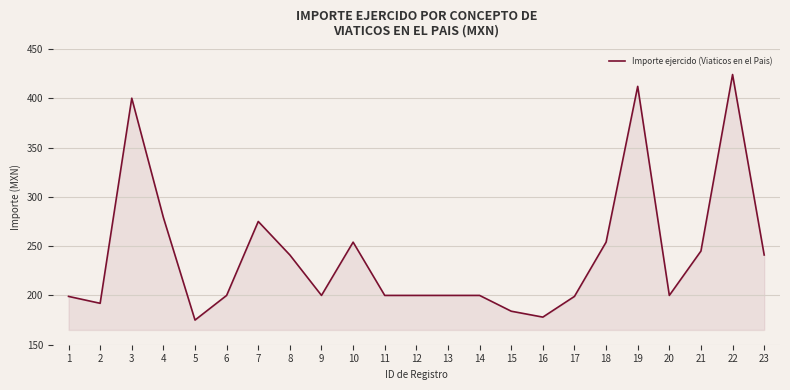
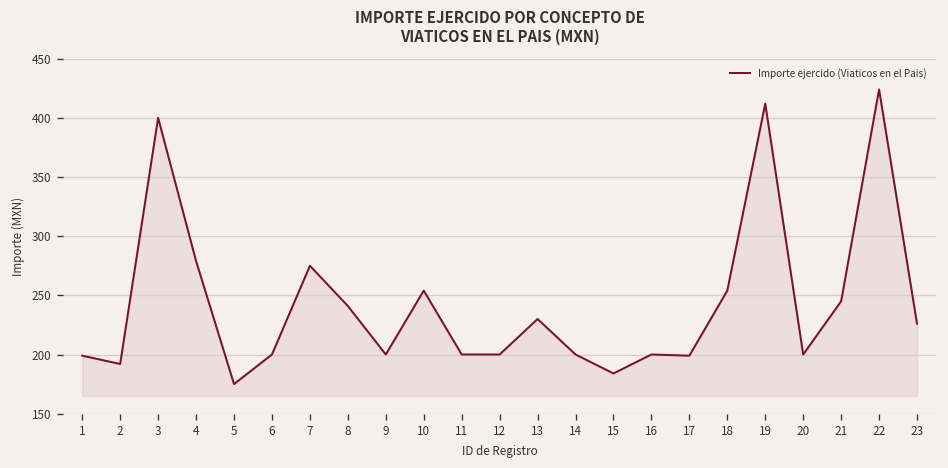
13: 200 -> 230
16: 180 -> 200
23: 240 -> 230
